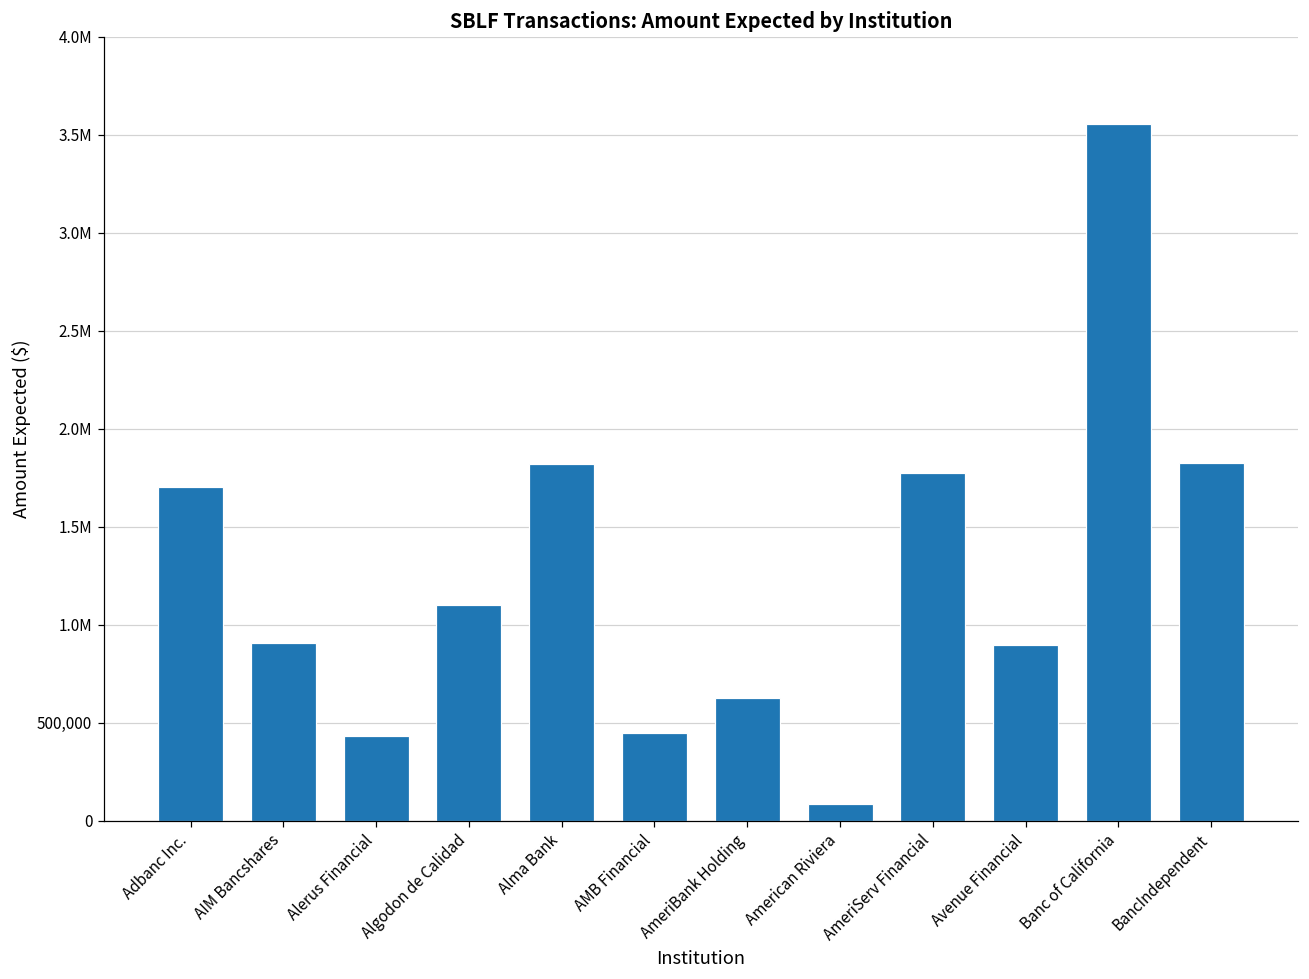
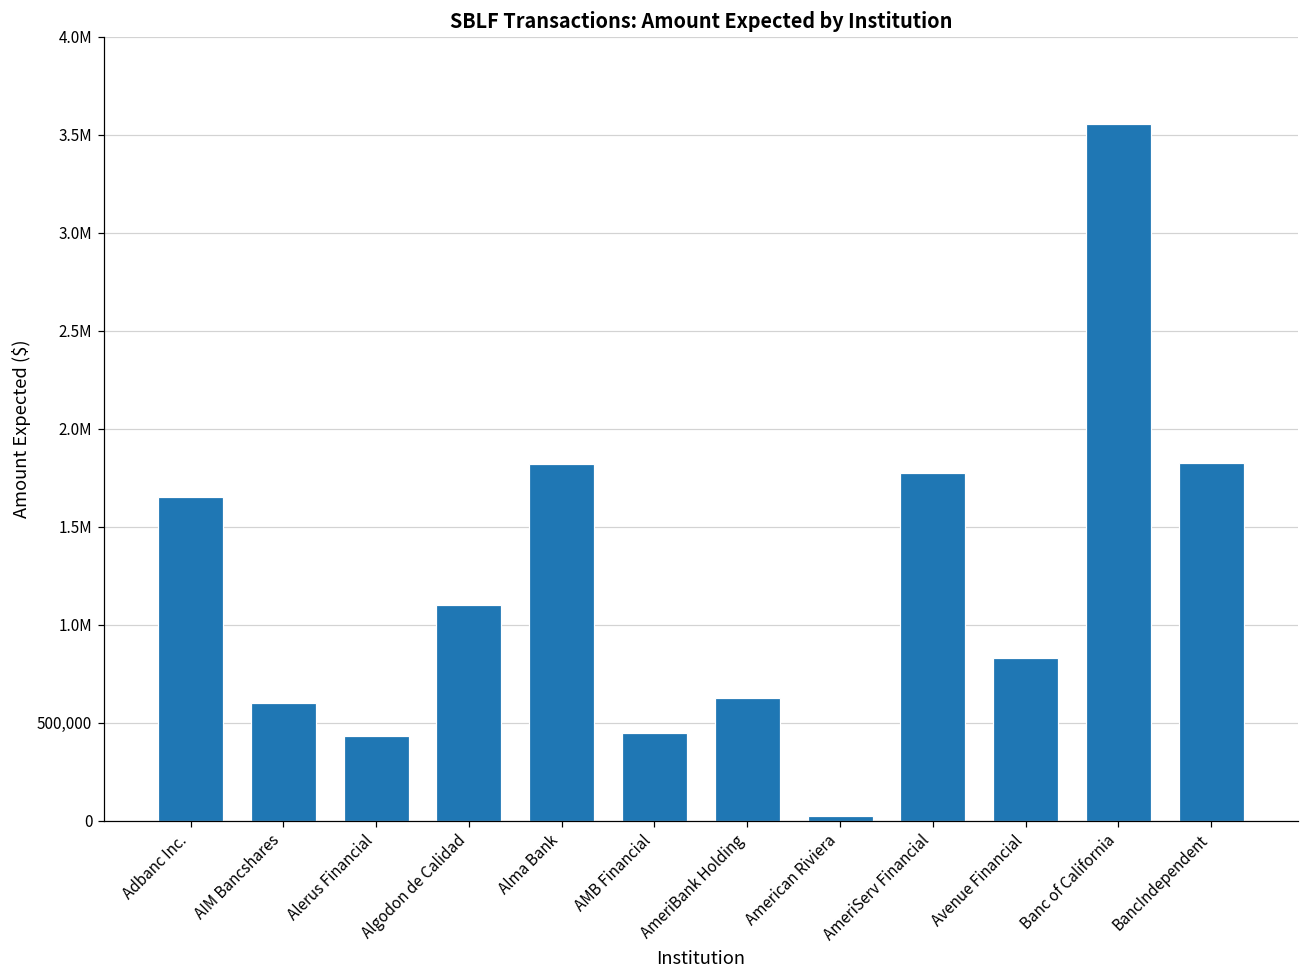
Adbanc Inc.: 1,700,000 -> 1,650,000
AIM Bancshares: 910,000 -> 600,000
American Riviera: 90,000 -> 20,000
Avenue Financial: 890,000 -> 830,000
